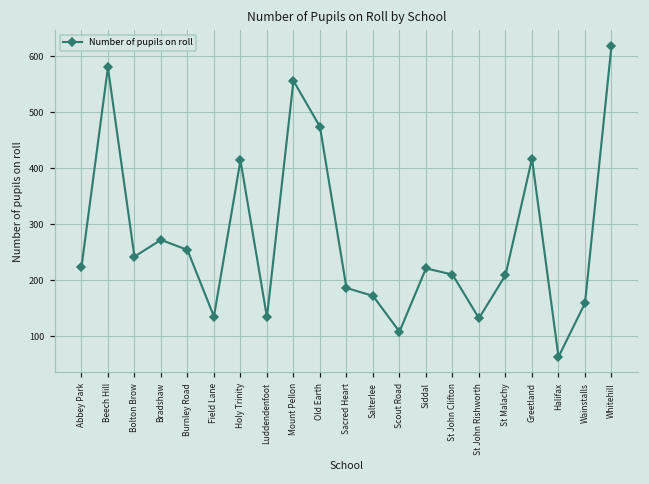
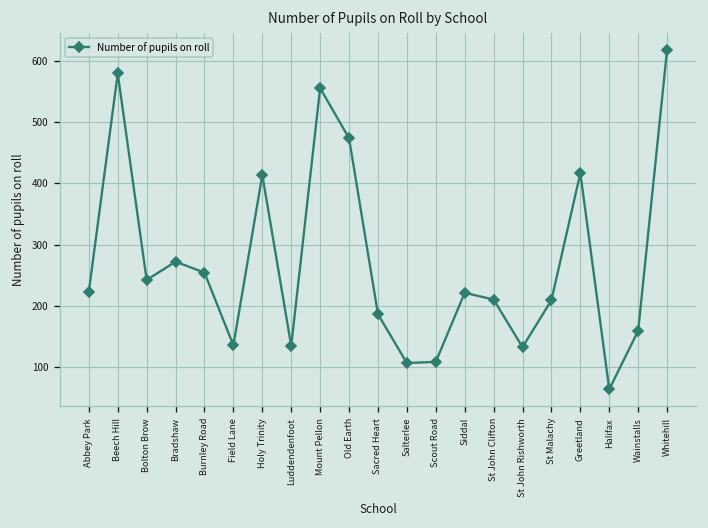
Salterlee: 170 -> 110
